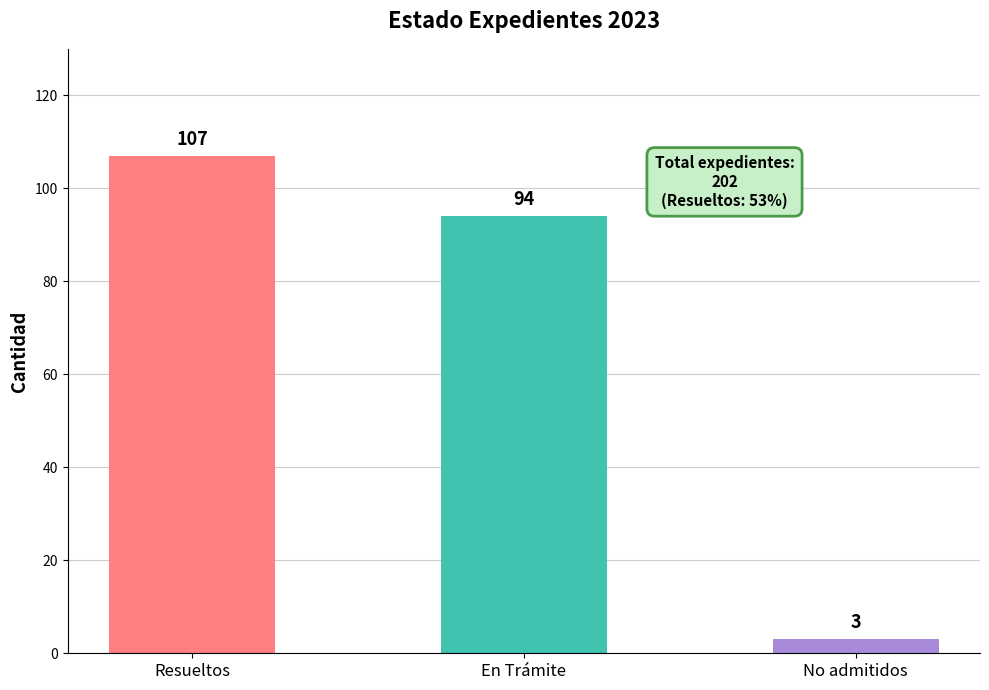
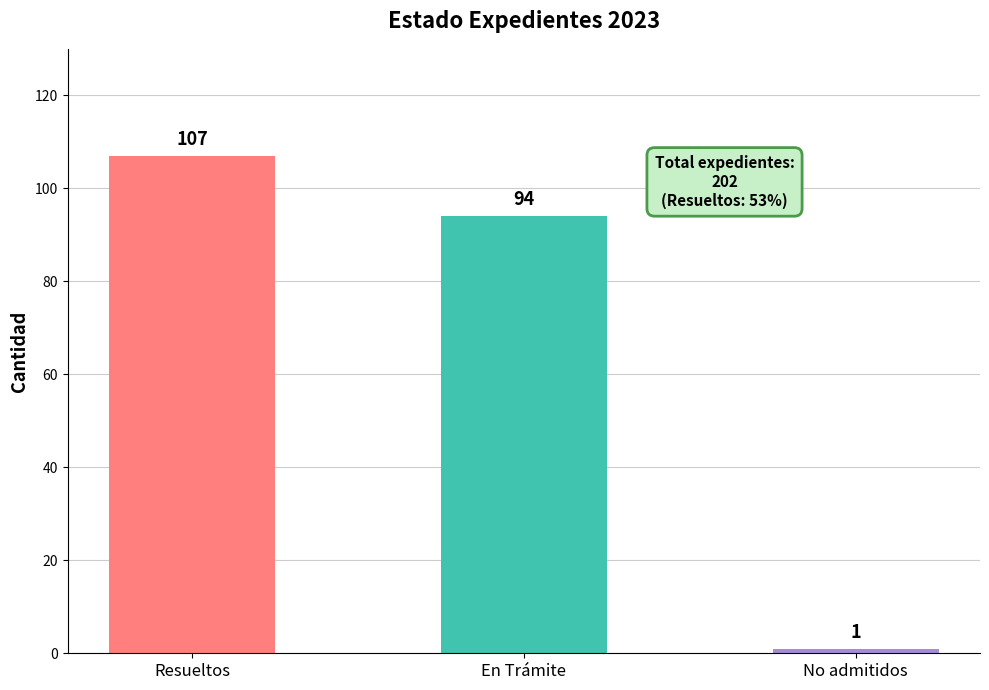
No admitidos: 3 -> 1
